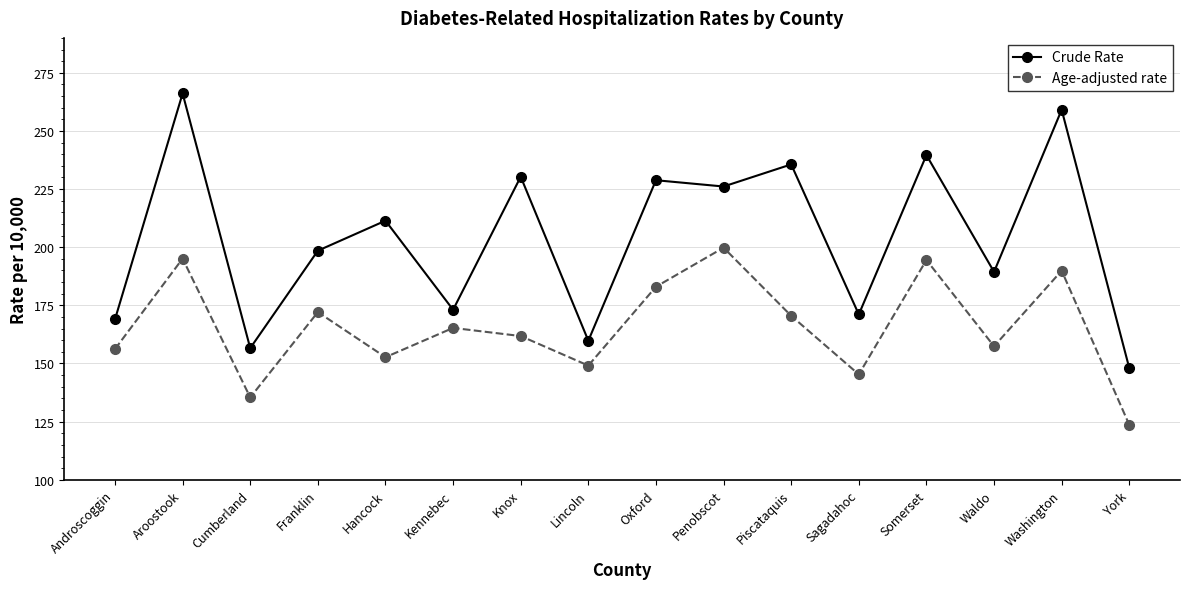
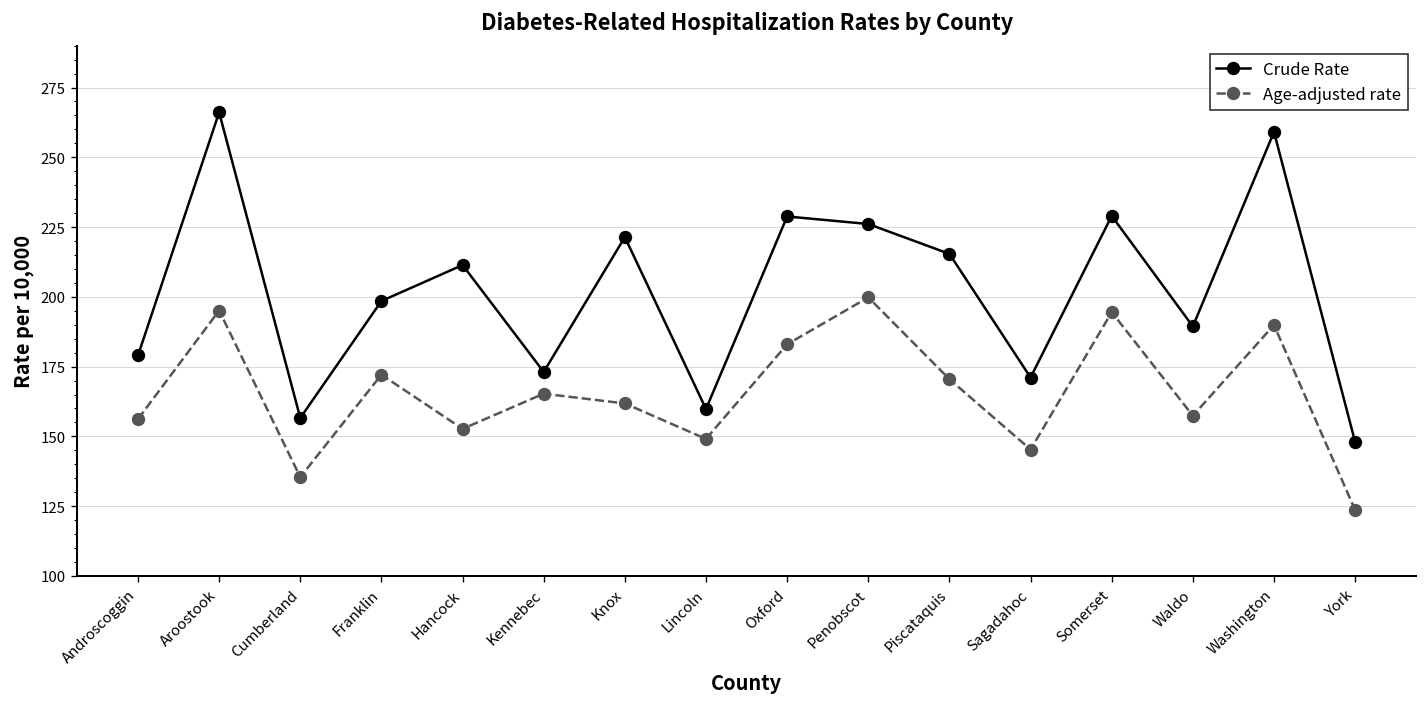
Crude Rate, Androscoggin: 169 -> 179
Crude Rate, Knox: 230 -> 221
Crude Rate, Piscataquis: 236 -> 215
Crude Rate, Somerset: 240 -> 229
